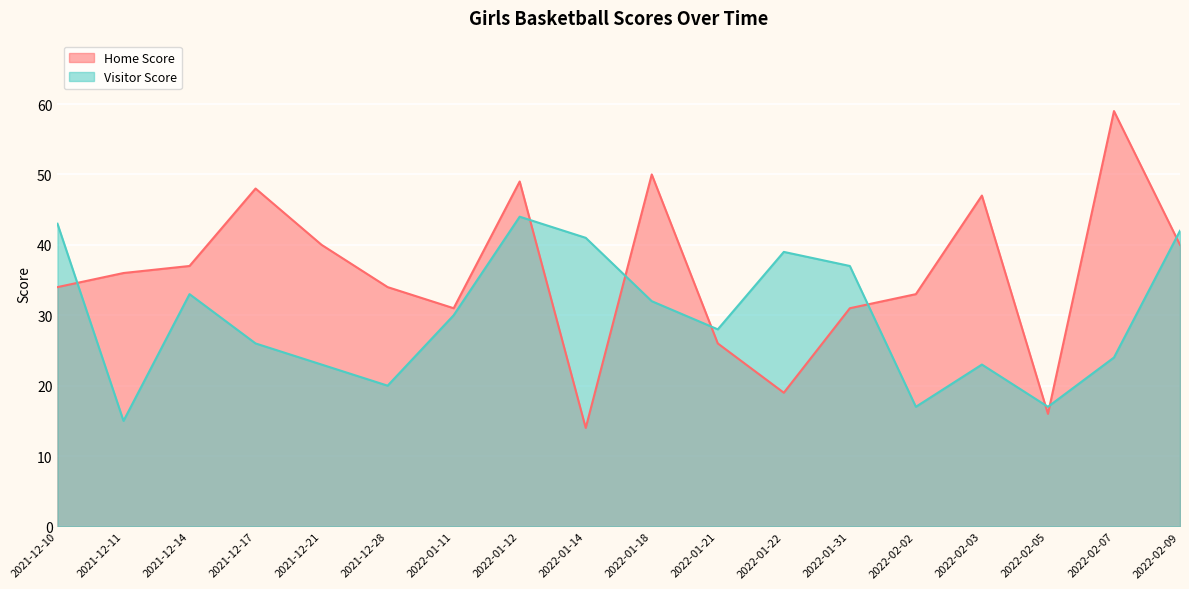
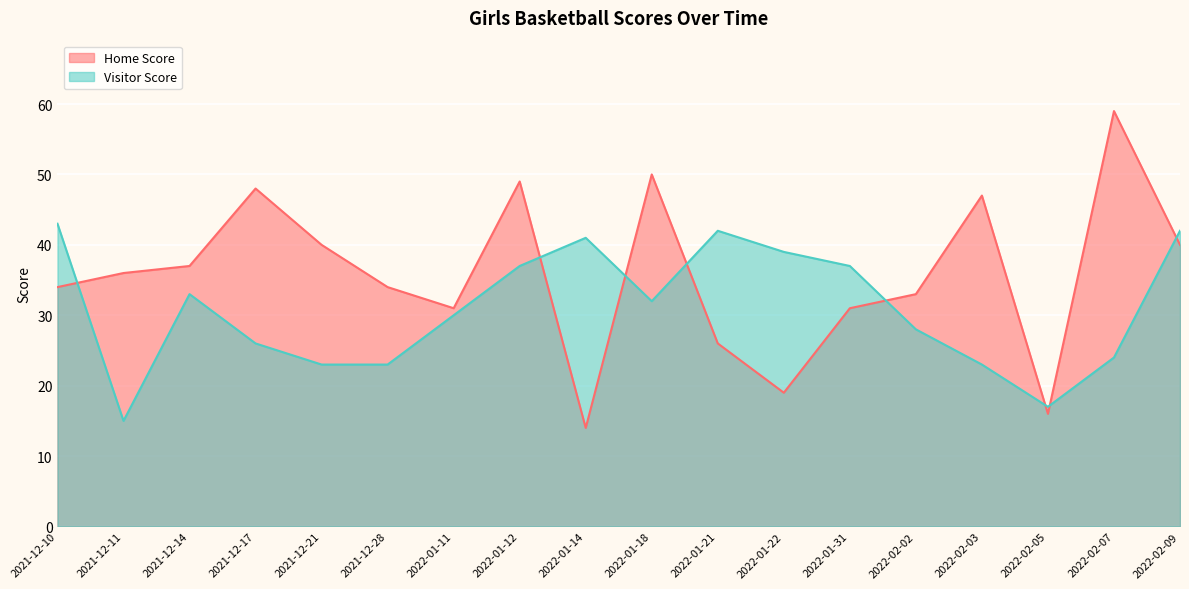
Visitor Score, 2021-12-28: 20 -> 23
Visitor Score, 2022-01-12: 44 -> 37
Visitor Score, 2022-01-21: 28 -> 42
Visitor Score, 2022-02-02: 17 -> 28
